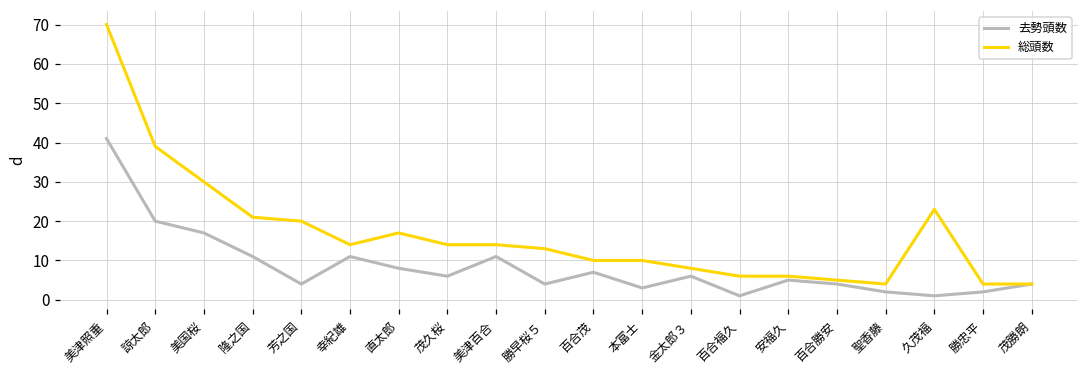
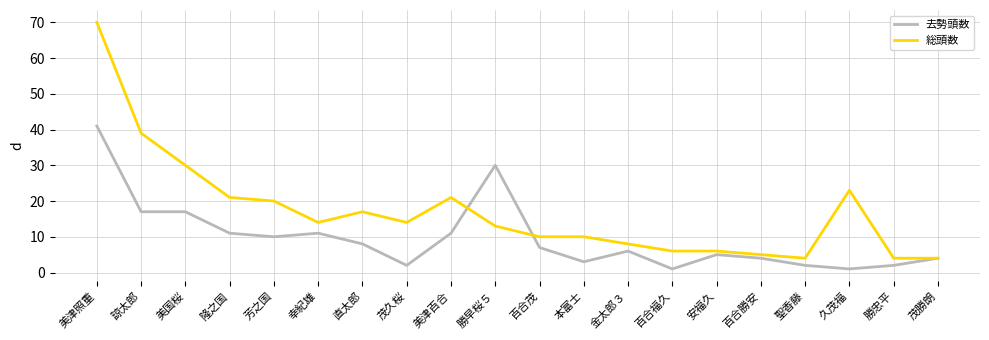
去勢頭数, 諒太郎: 20 -> 17
去勢頭数, 芳之国: 4 -> 10
去勢頭数, 茂久桜: 6 -> 2
総頭数, 美津百合: 14 -> 21
去勢頭数, 勝早桜５: 4 -> 30
